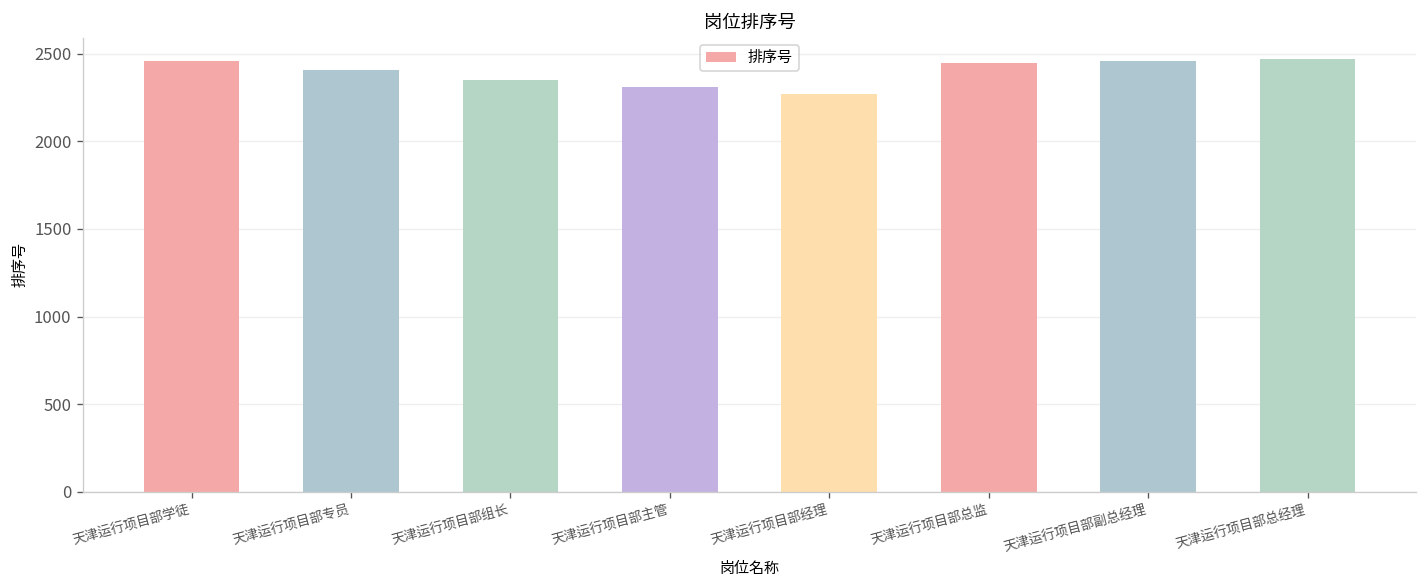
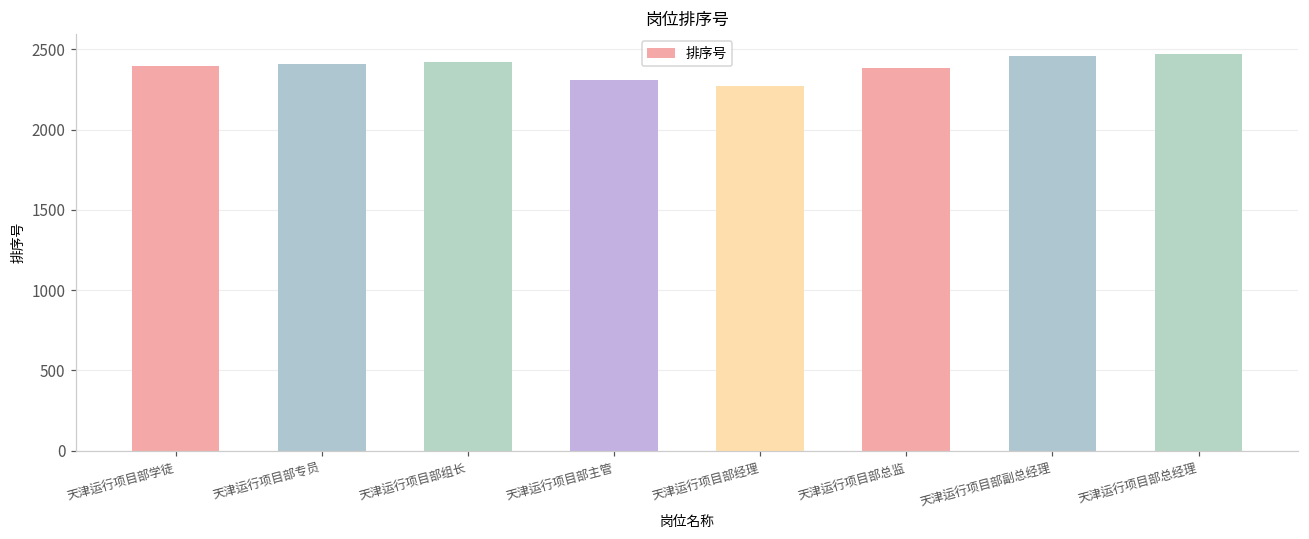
天津运行项目部学徒: 2460 -> 2400
天津运行项目部组长: 2350 -> 2420
天津运行项目部总监: 2450 -> 2380
